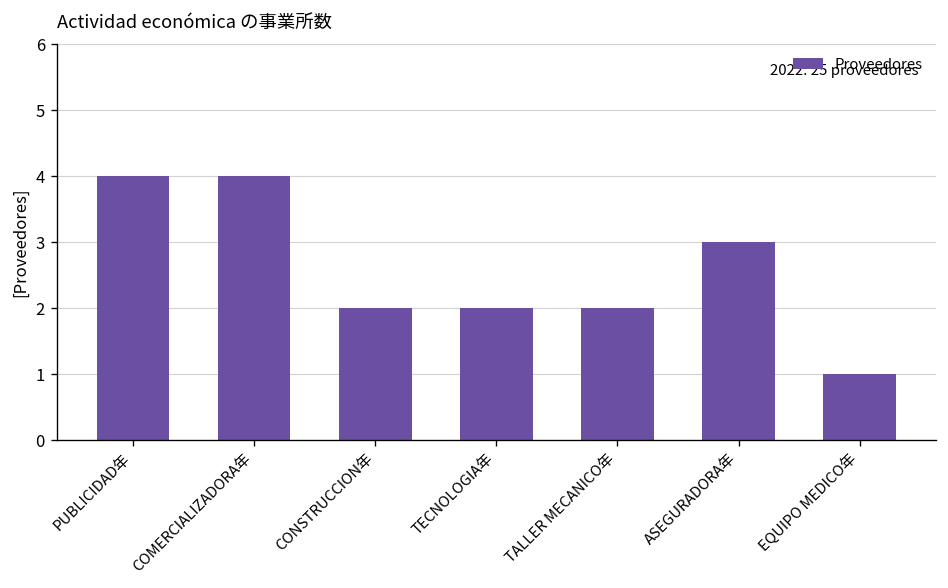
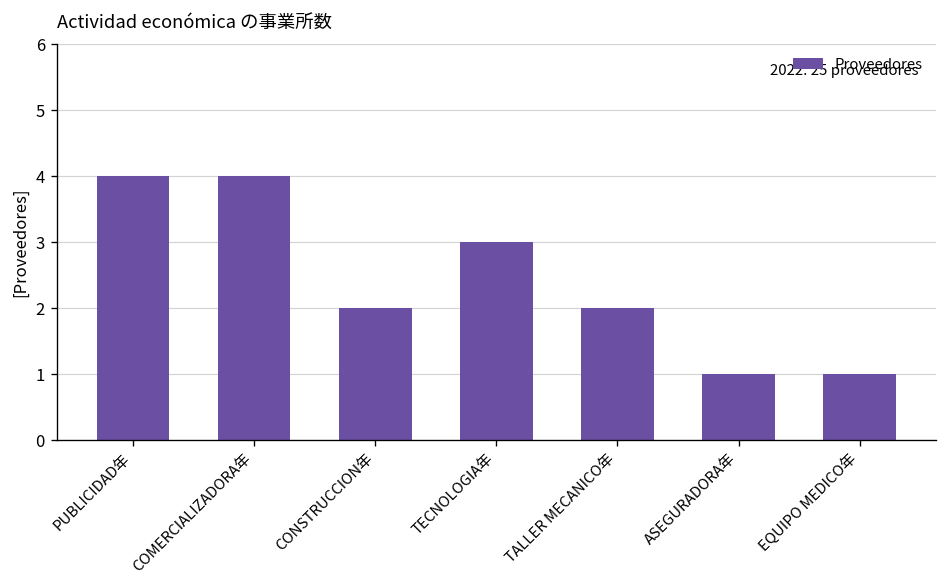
TECNOLOGIA年: 2 -> 3
ASEGURADORA年: 3 -> 1
